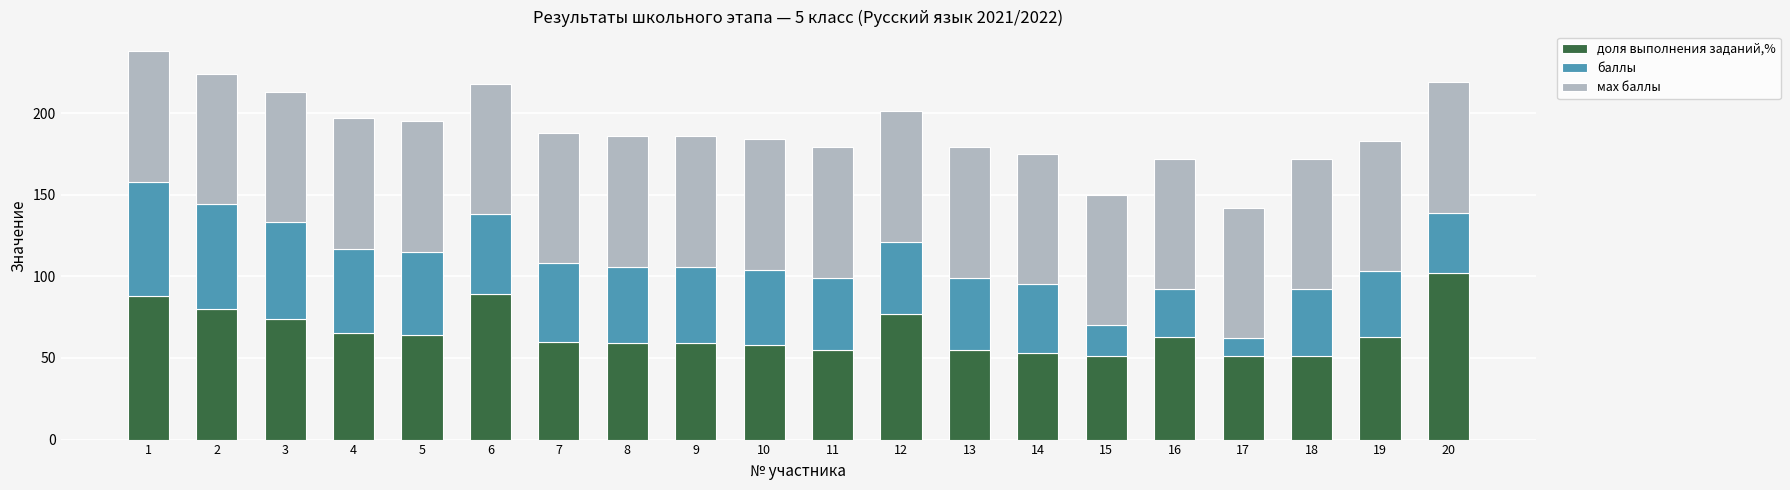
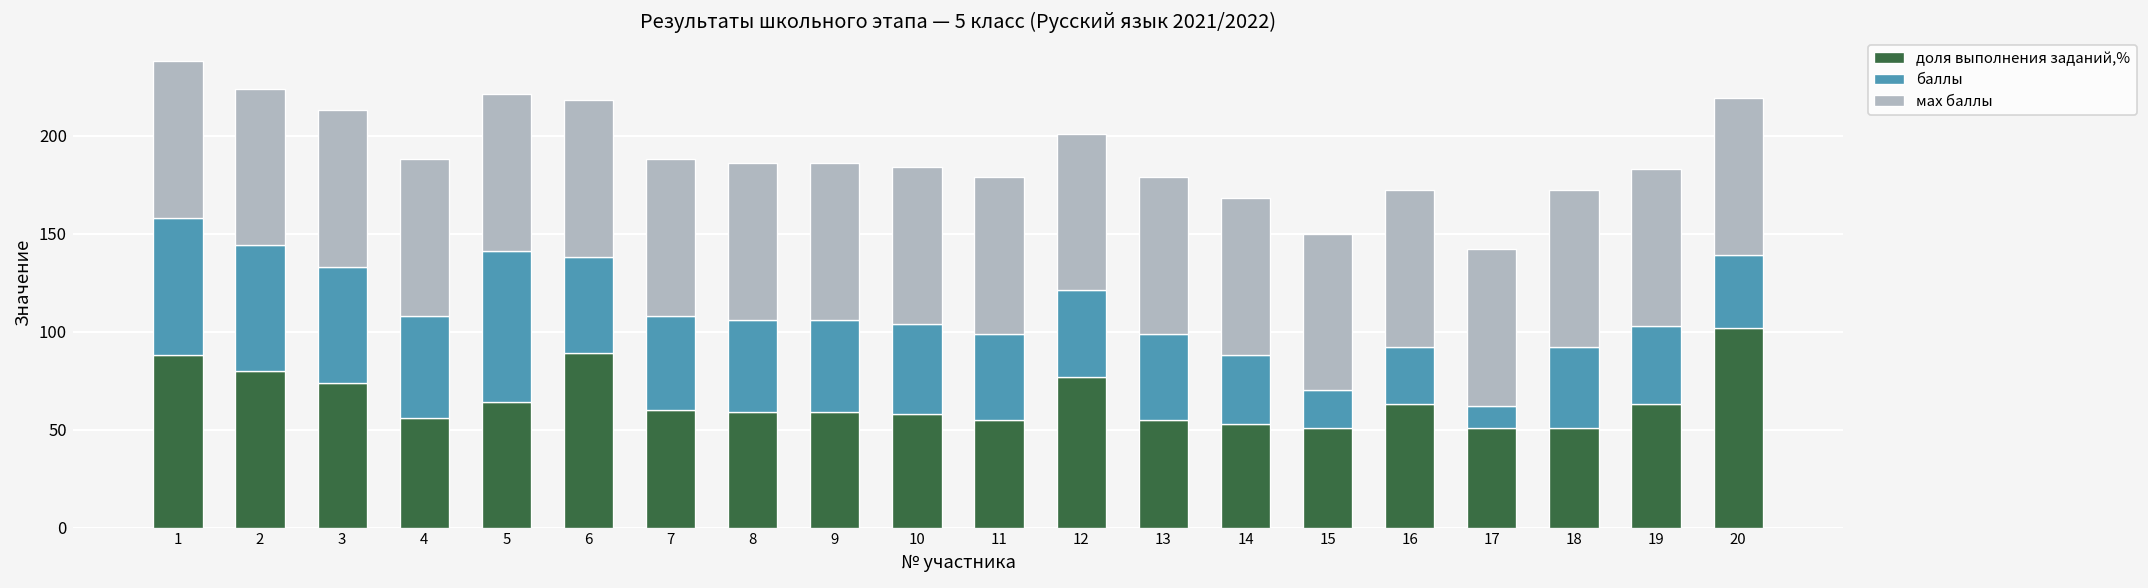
доля выполнения заданий,%, 4: 65 -> 56
баллы, 5: 51 -> 77
баллы, 14: 42 -> 35
